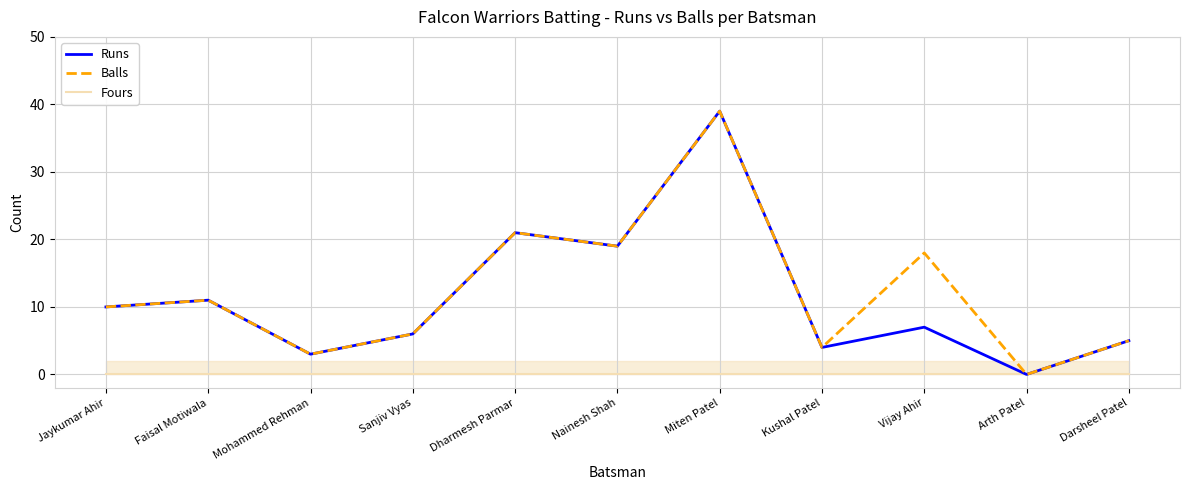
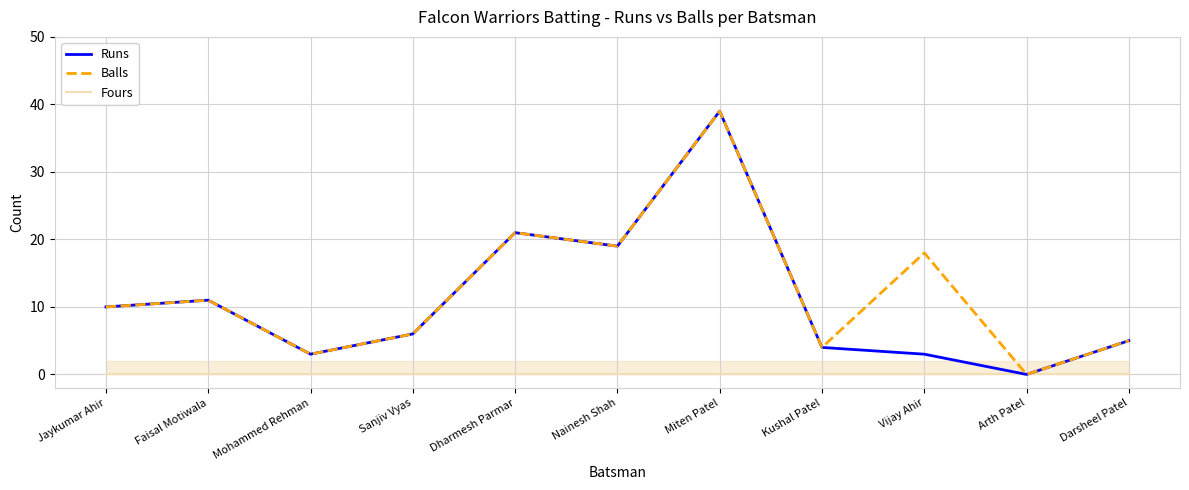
Runs, Vijay Ahir: 7 -> 3
